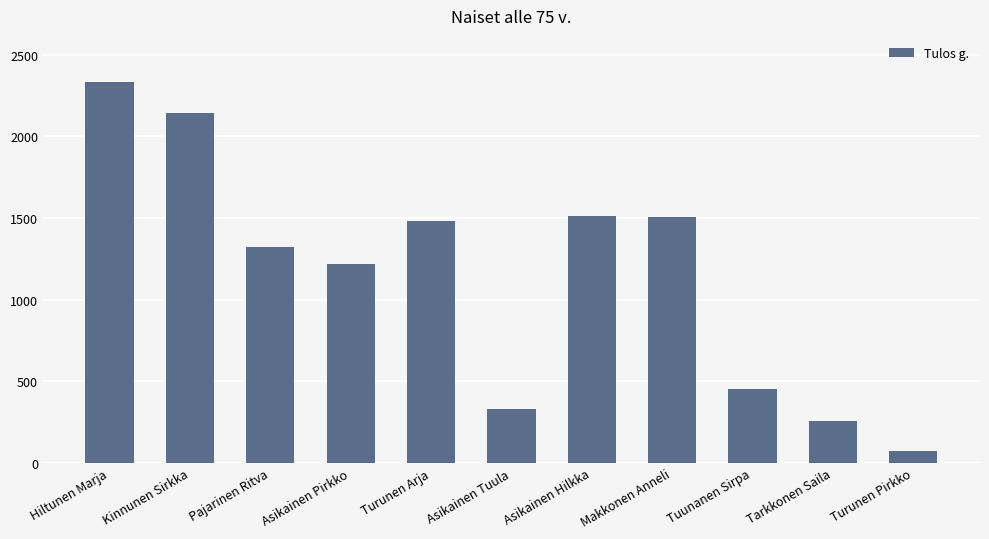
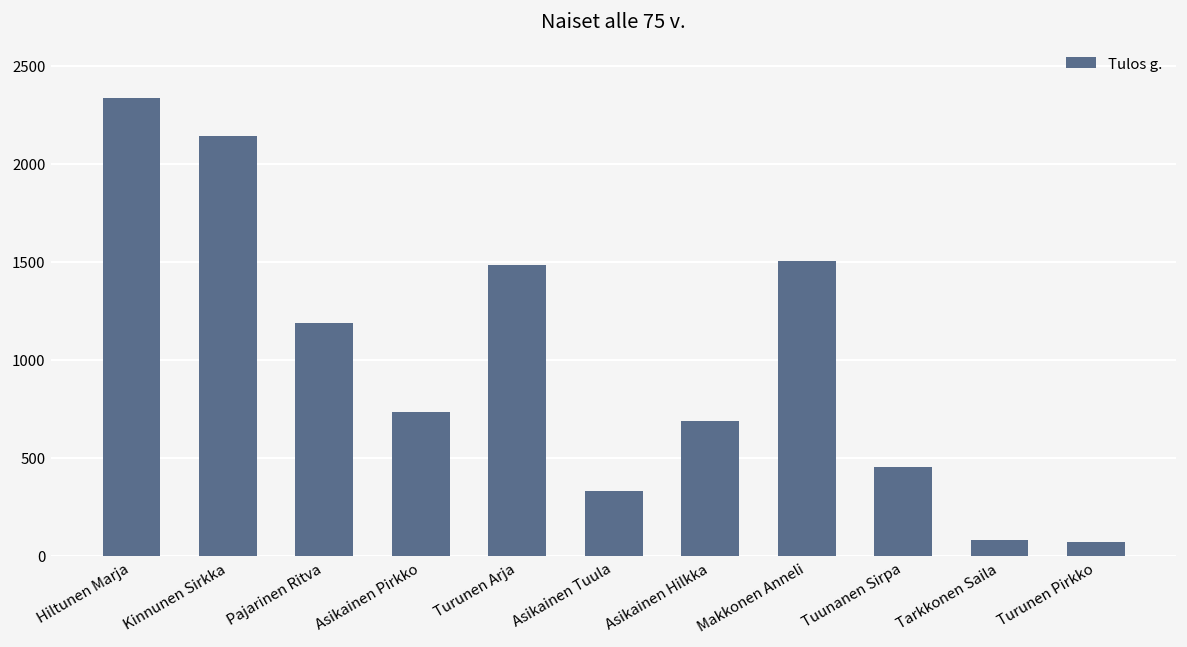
Pajarinen Ritva: 1330 -> 1190
Asikainen Pirkko: 1220 -> 730
Asikainen Hilkka: 1510 -> 690
Tarkkonen Saila: 260 -> 80
